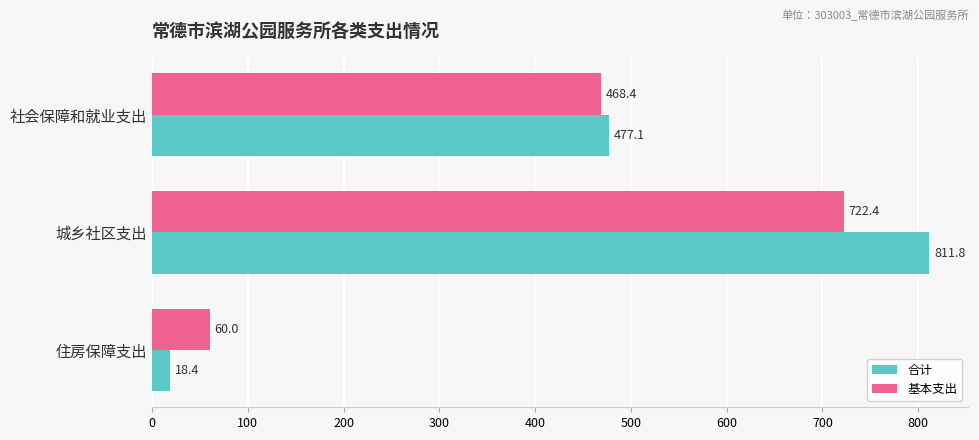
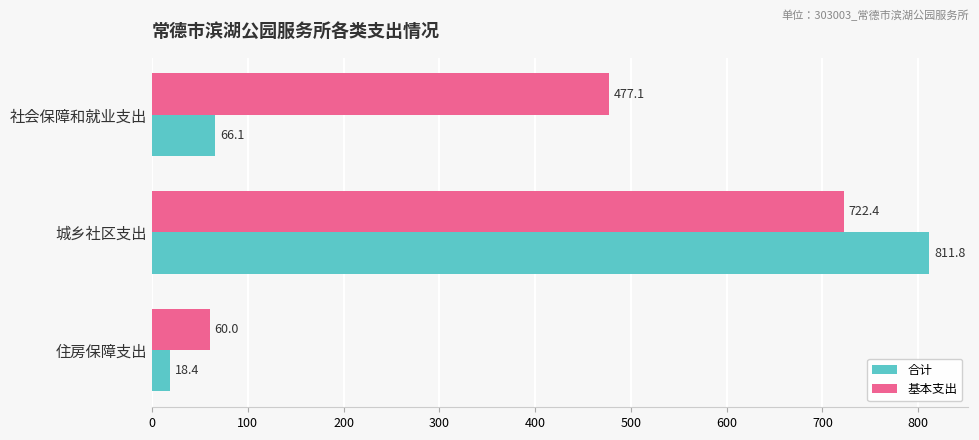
基本支出, 社会保障和就业支出: 468.4 -> 477.1
合计, 社会保障和就业支出: 477.1 -> 66.1
